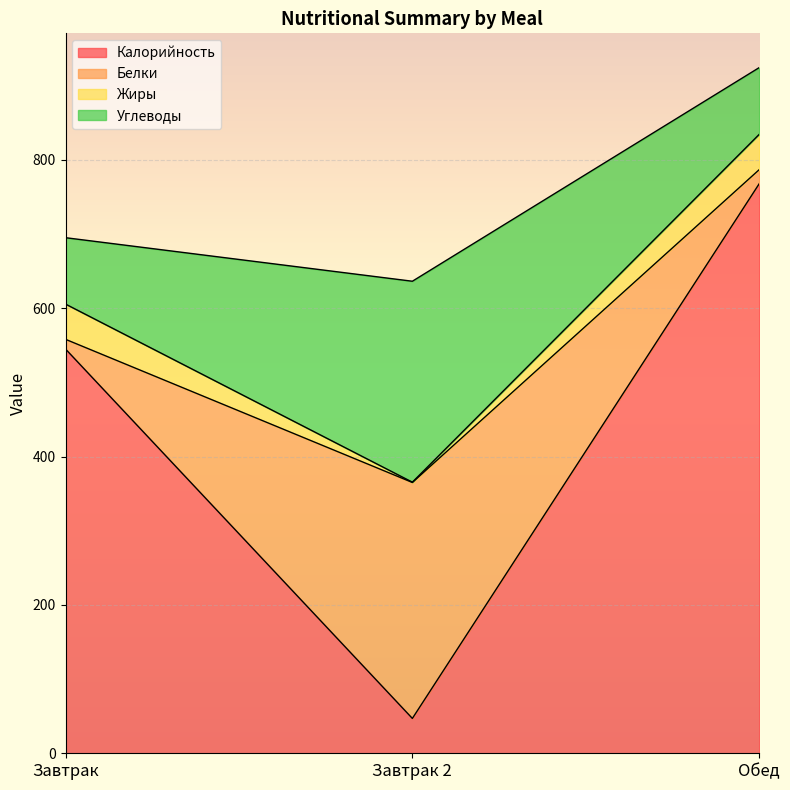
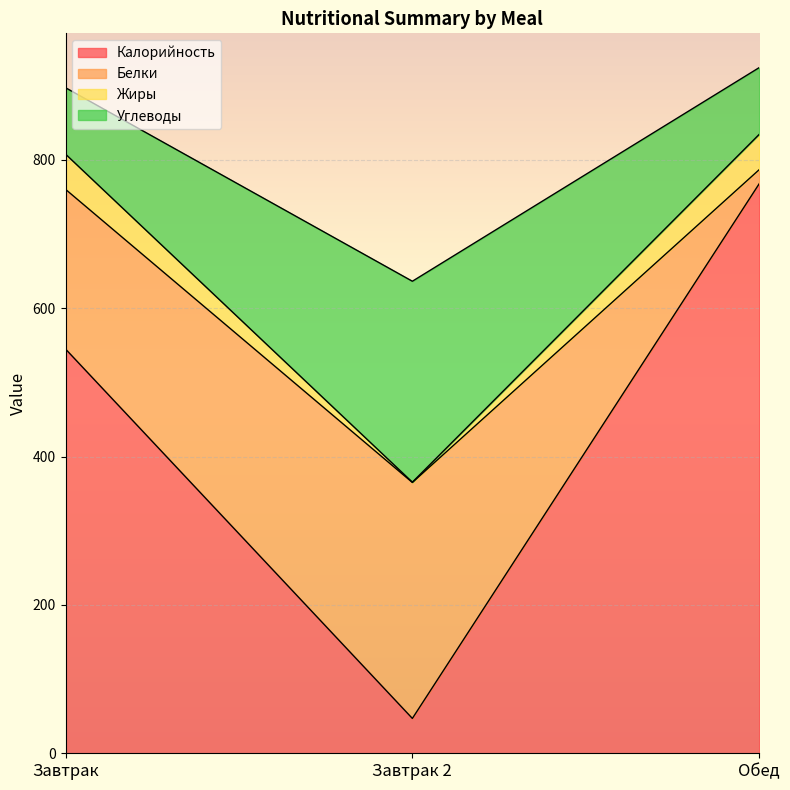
Белки, Завтрак: 10 -> 220
